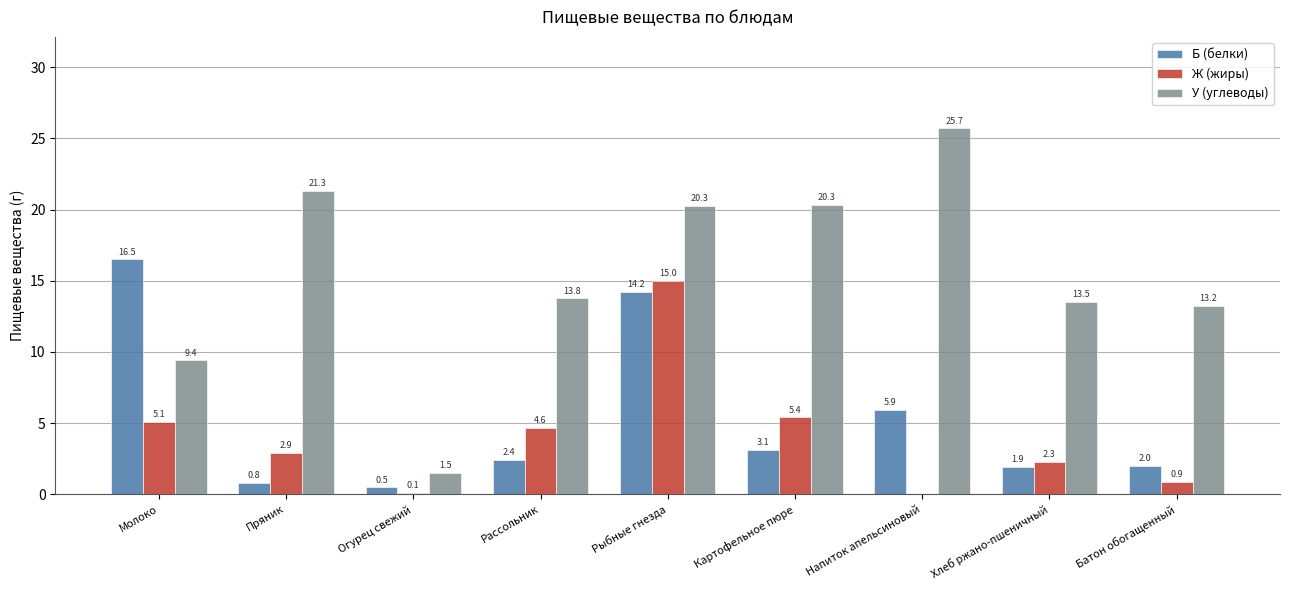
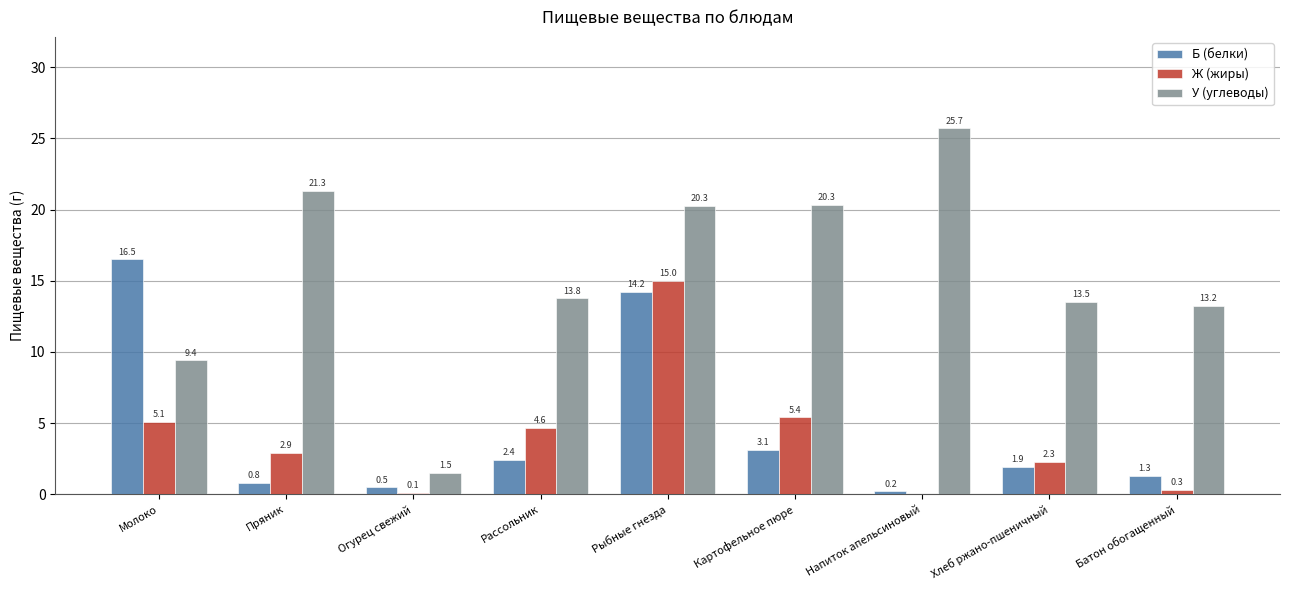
Б (белки), Напиток апельсиновый: 5.9 -> 0.2
Б (белки), Батон обогащенный: 2.0 -> 1.3
Ж (жиры), Батон обогащенный: 0.9 -> 0.3
